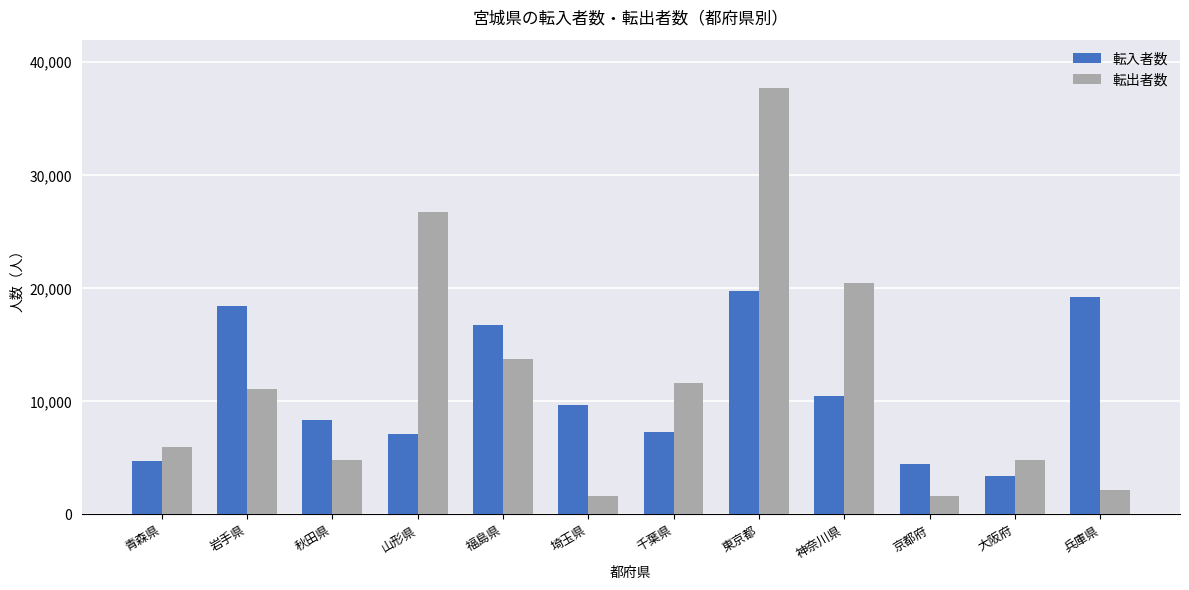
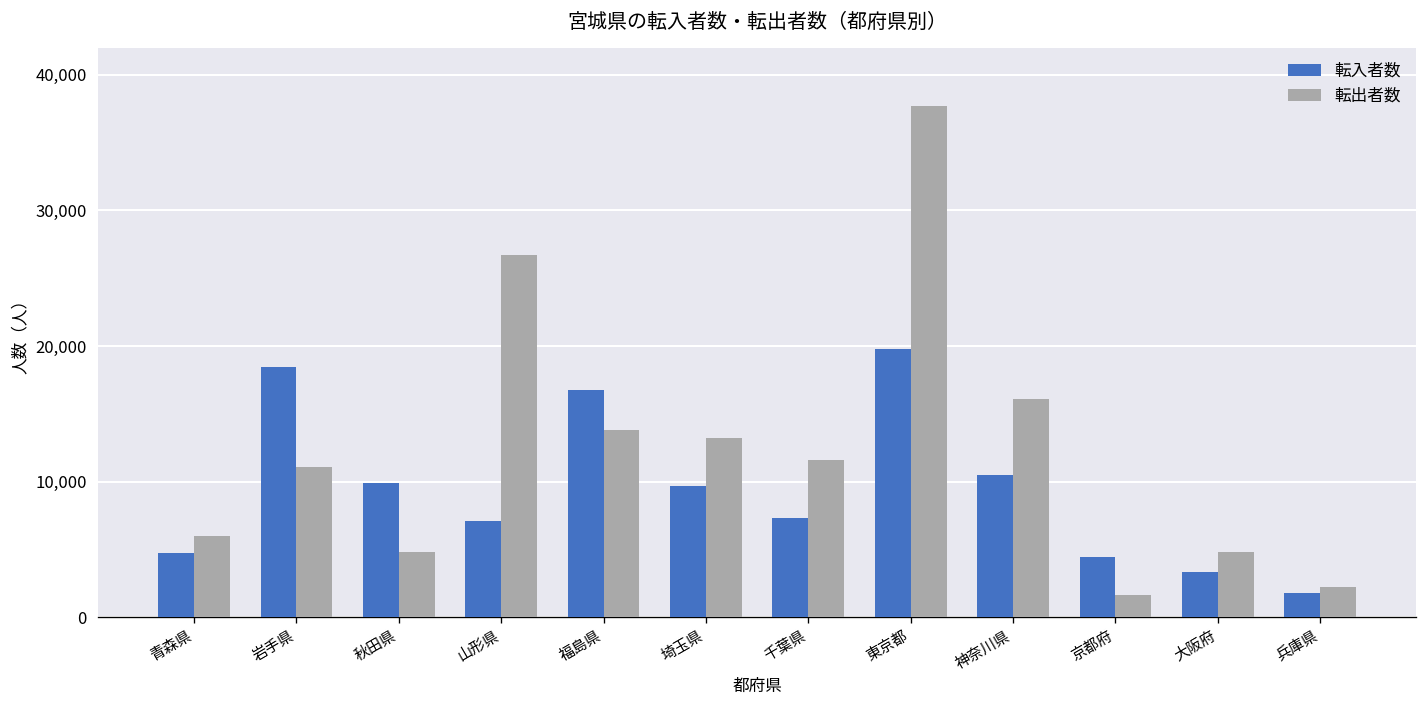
転入者数, 秋田県: 8,400 -> 9,900
転出者数, 埼玉県: 1,700 -> 13,200
転出者数, 神奈川県: 20,500 -> 16,100
転入者数, 兵庫県: 19,200 -> 1,800
